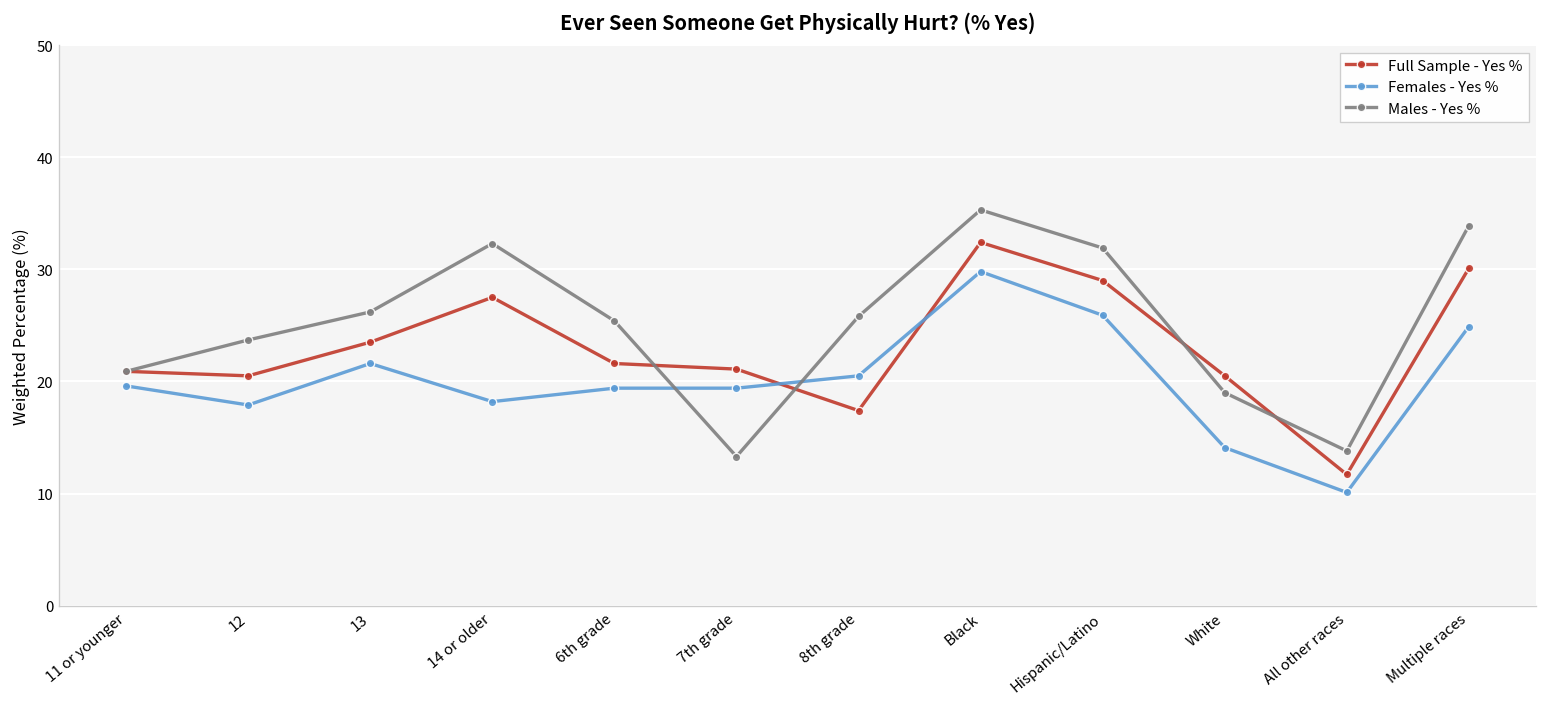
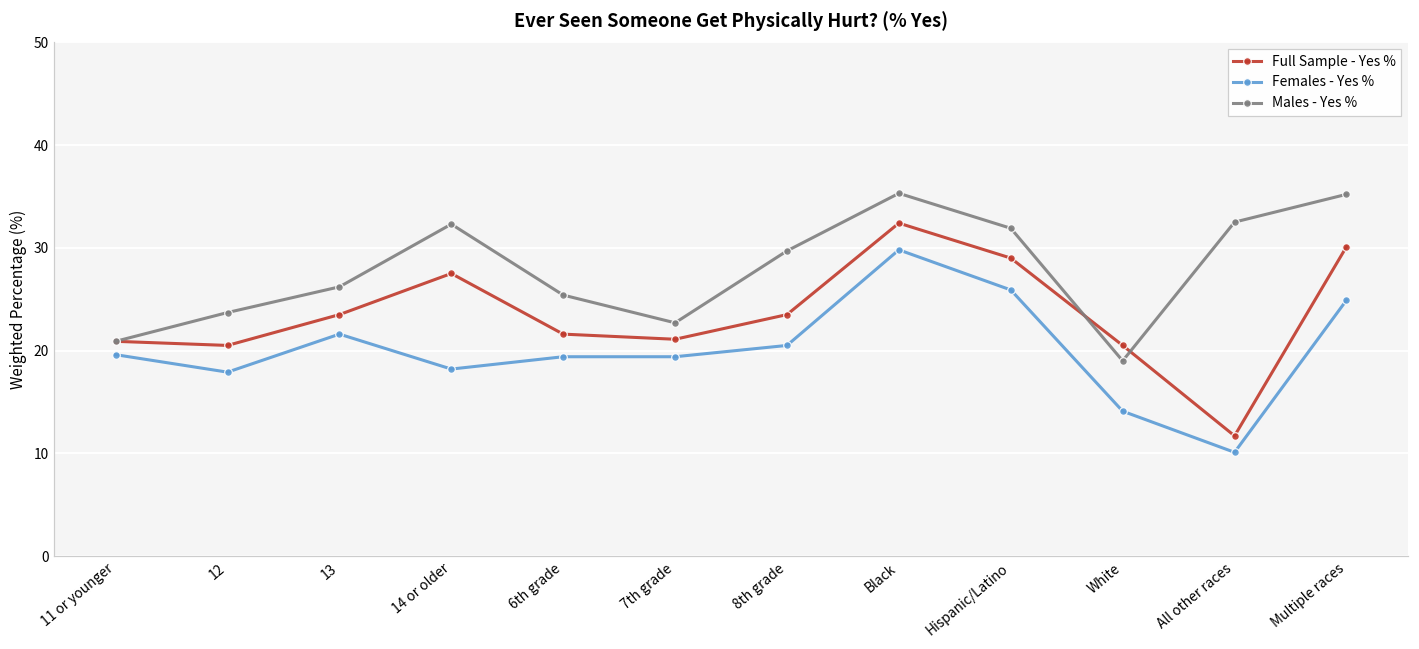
Males - Yes %, 7th grade: 13 -> 23
Full Sample - Yes %, 8th grade: 17 -> 24
Males - Yes %, 8th grade: 26 -> 30
Males - Yes %, All other races: 14 -> 33
Males - Yes %, Multiple races: 34 -> 35
